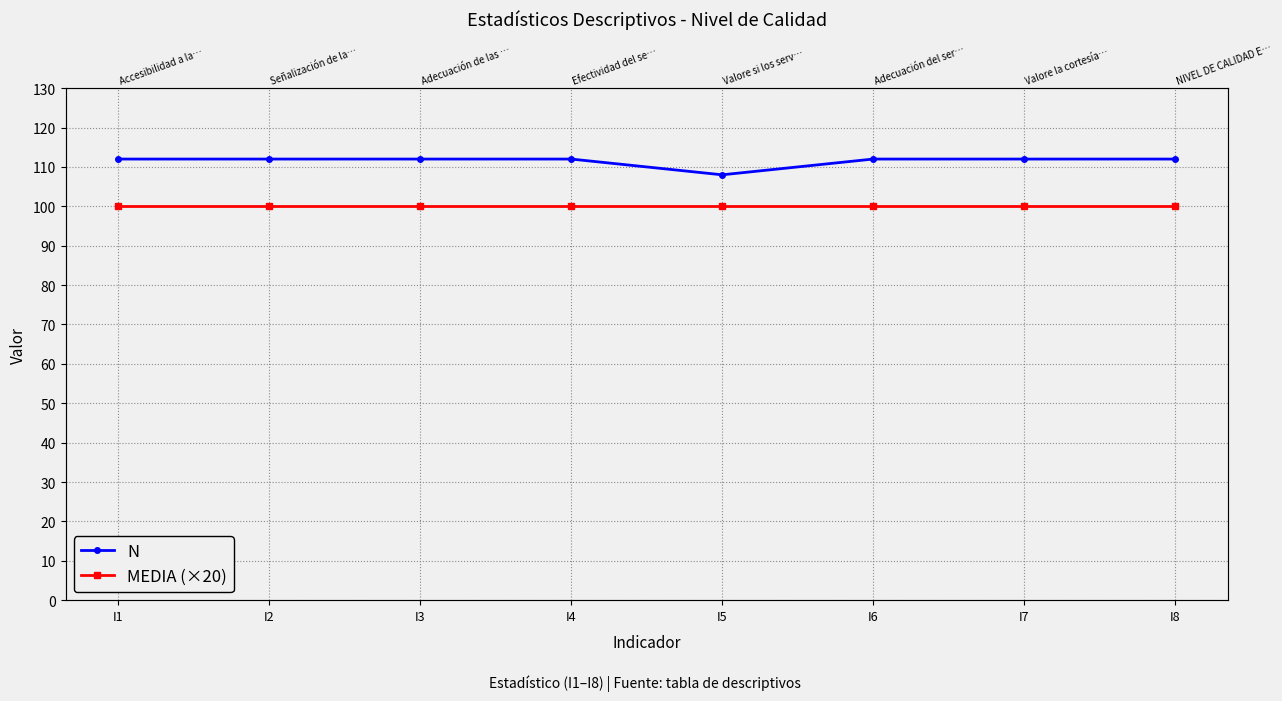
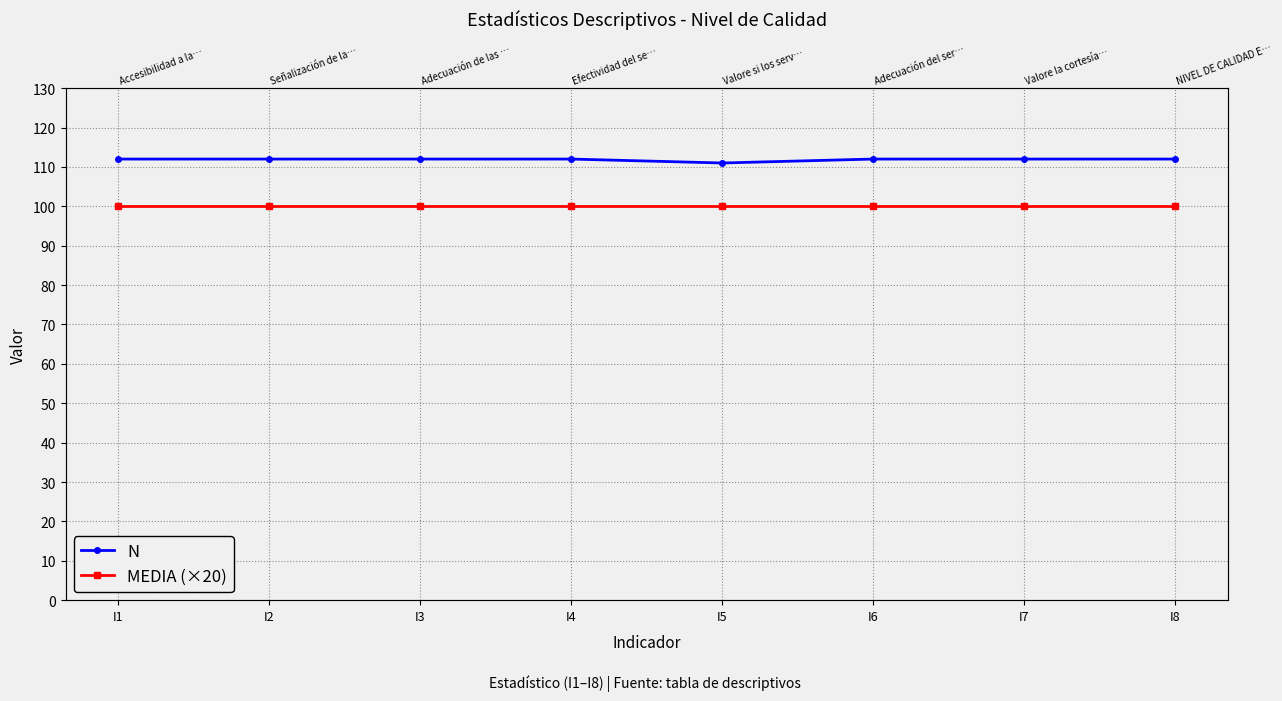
N, I5: 108 -> 111
